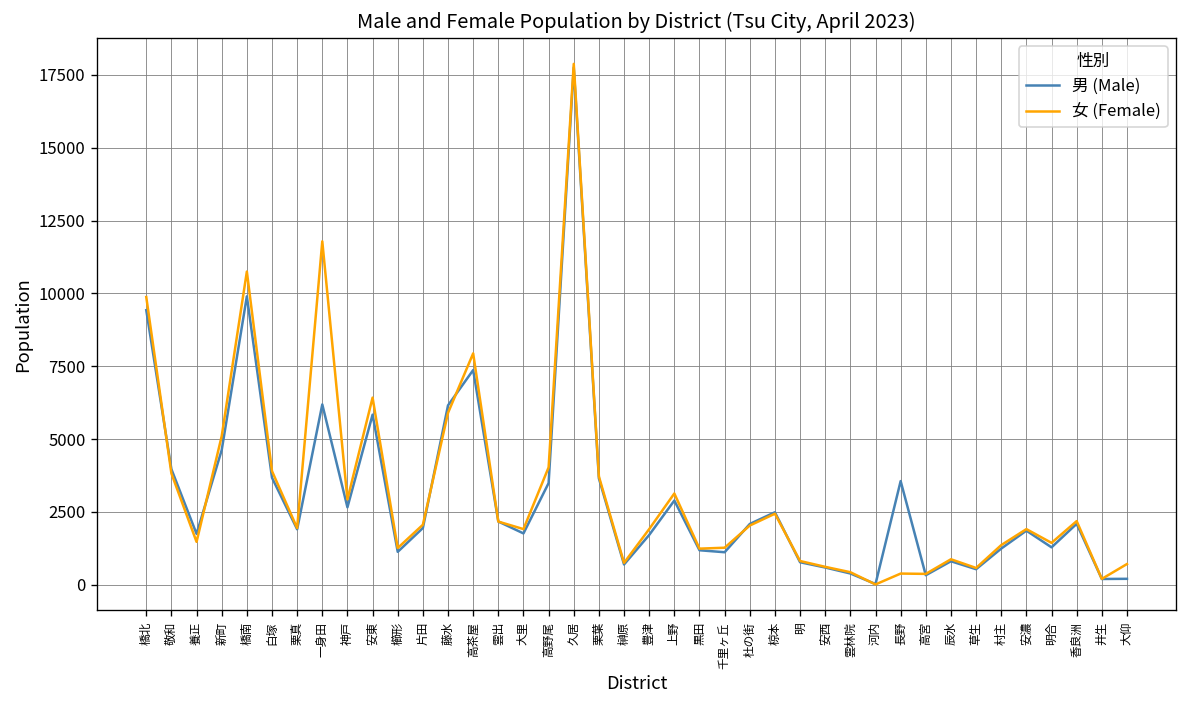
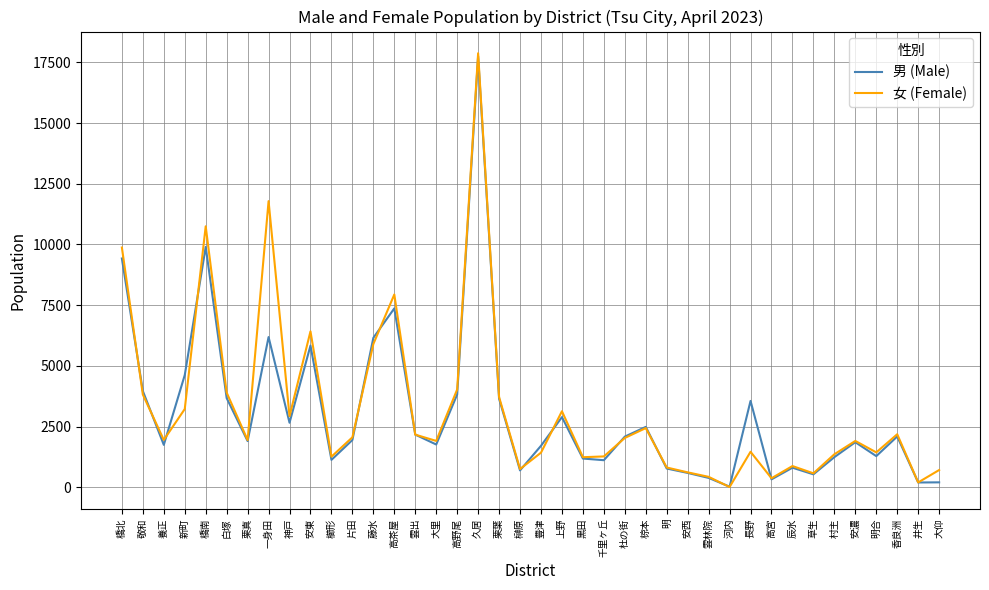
女 (Female), 養正: 1500 -> 2000
女 (Female), 新町: 5100 -> 3200
男 (Male), 高野尾: 3500 -> 3800
女 (Female), 豊津: 1900 -> 1400
女 (Female), 長野: 400 -> 1500
